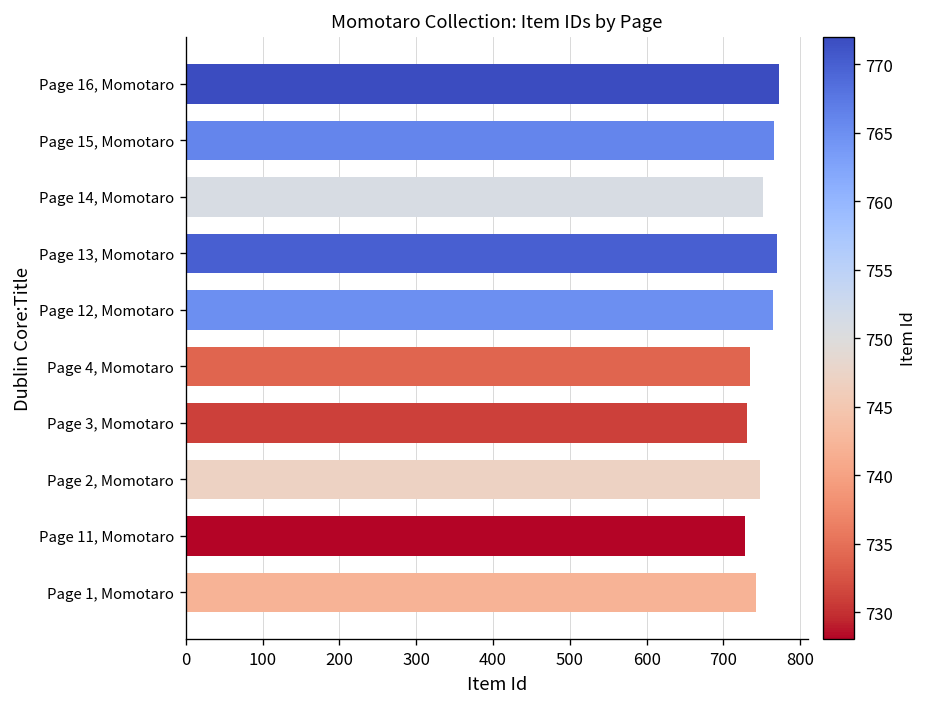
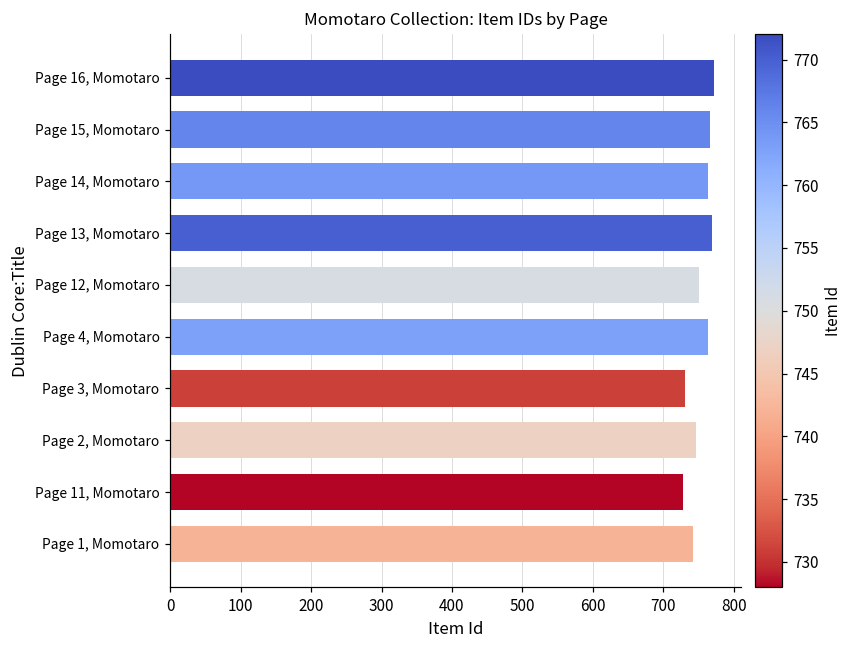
Page 14, Momotaro: 750 -> 760
Page 12, Momotaro: 770 -> 750
Page 4, Momotaro: 730 -> 760
